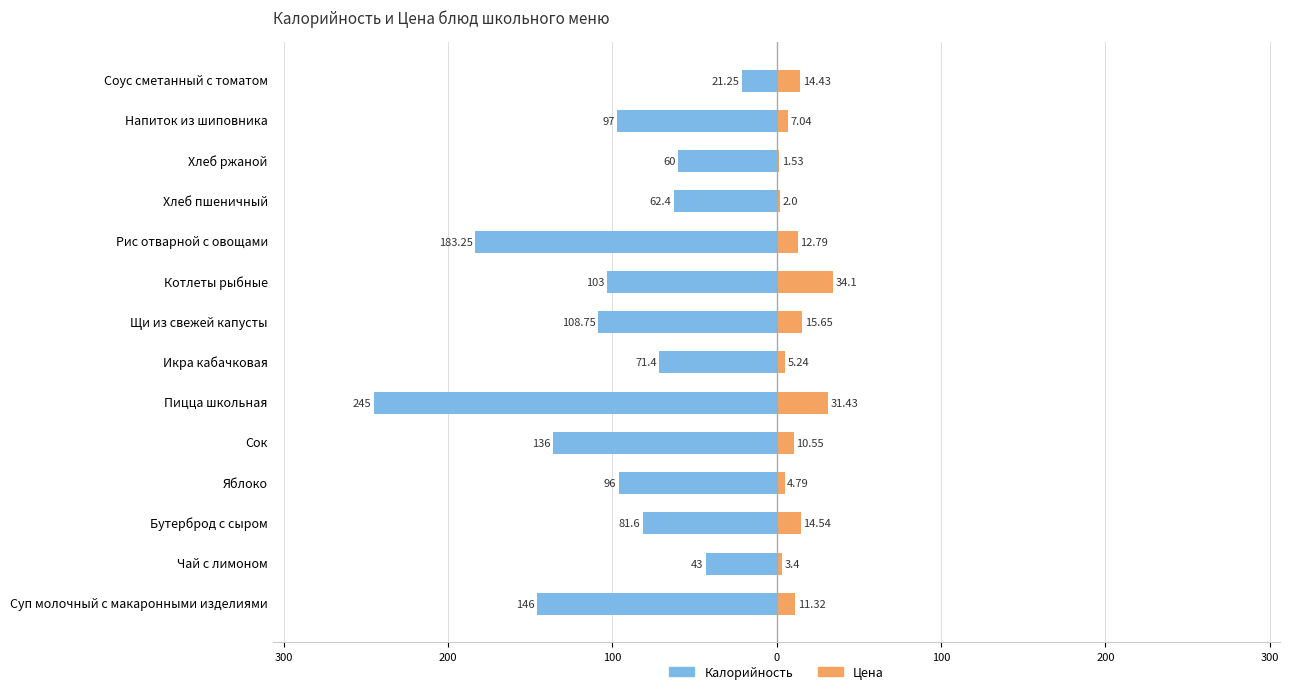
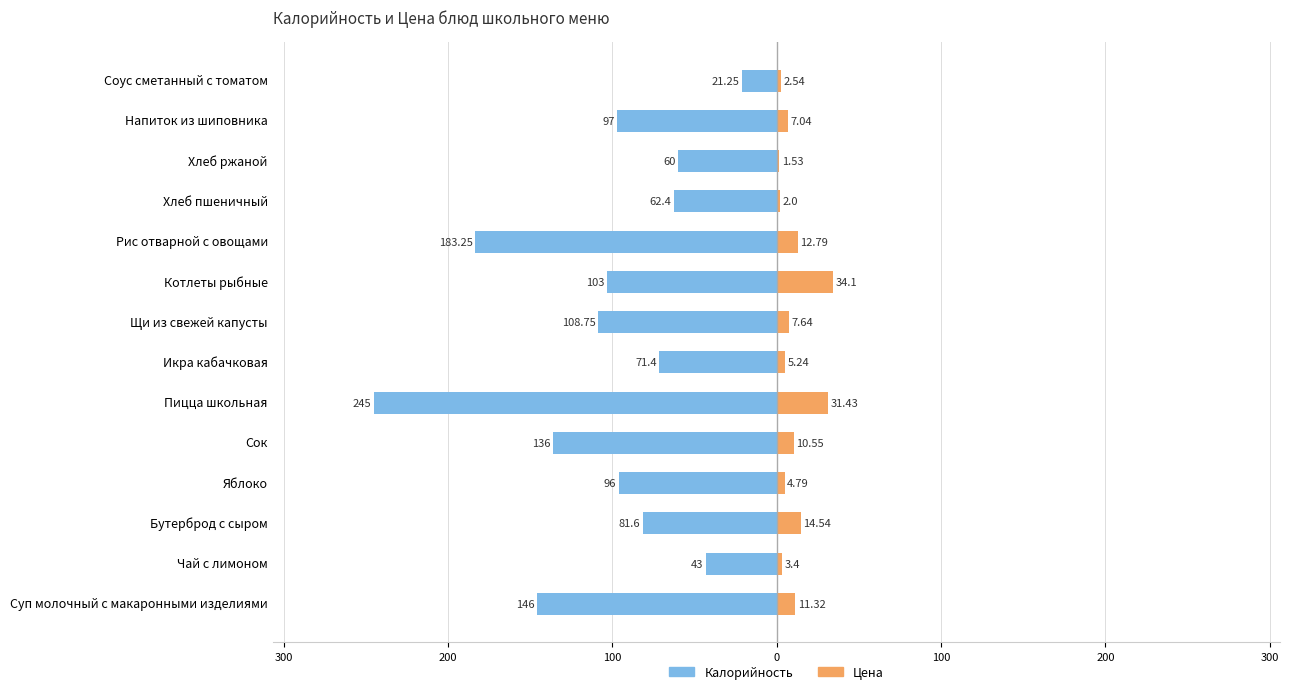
Цена, Соус сметанный с томатом: 14.43 -> 2.54
Цена, Щи из свежей капусты: 15.65 -> 7.64
